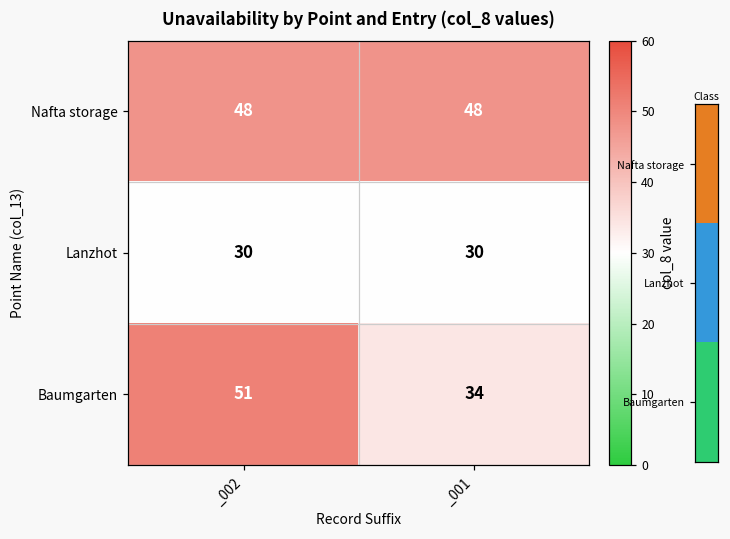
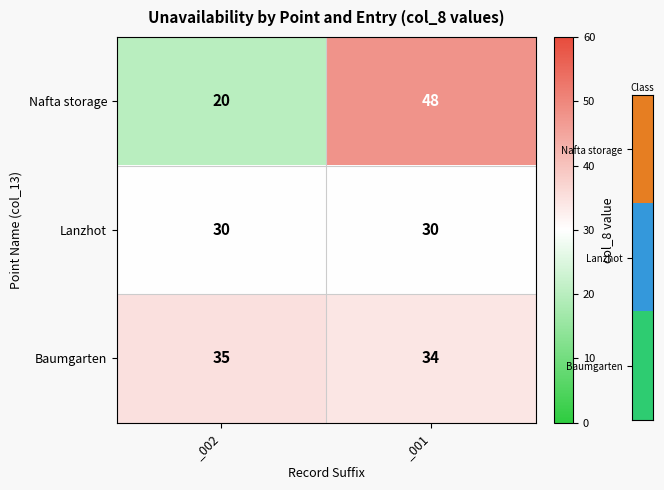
Unavailability by Point and Entry (col_8 values), Nafta storage, _002: 48 -> 20
Unavailability by Point and Entry (col_8 values), Baumgarten, _002: 51 -> 35
